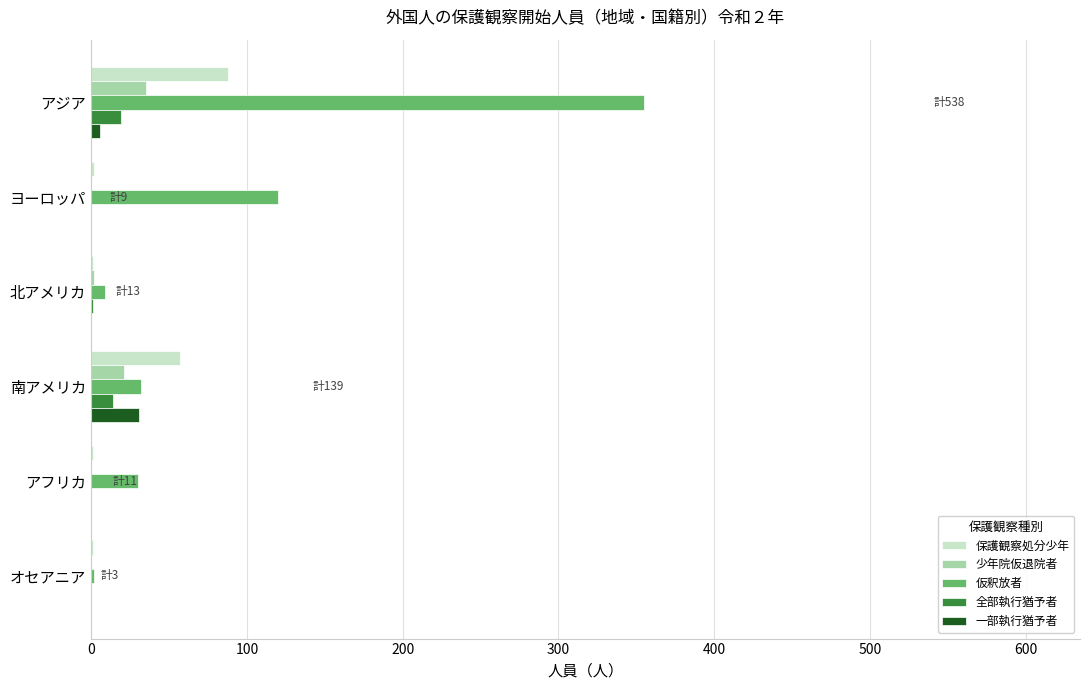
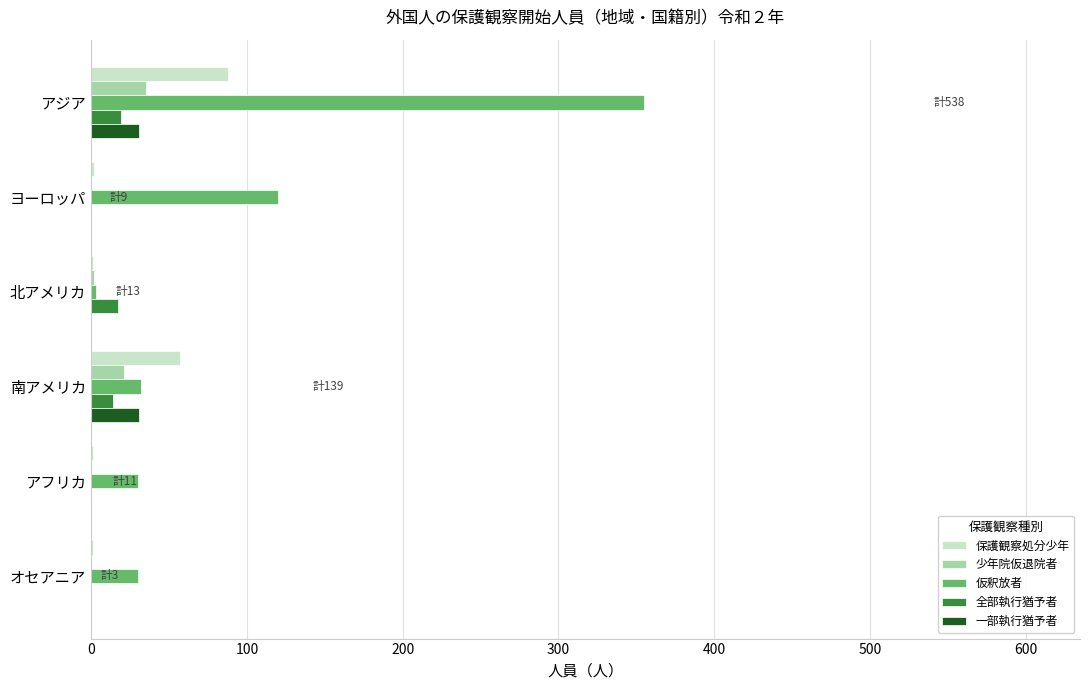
一部執行猶予者, アジア: 6 -> 31
仮釈放者, 北アメリカ: 9 -> 3
全部執行猶予者, 北アメリカ: 1 -> 17
仮釈放者, オセアニア: 2 -> 30
